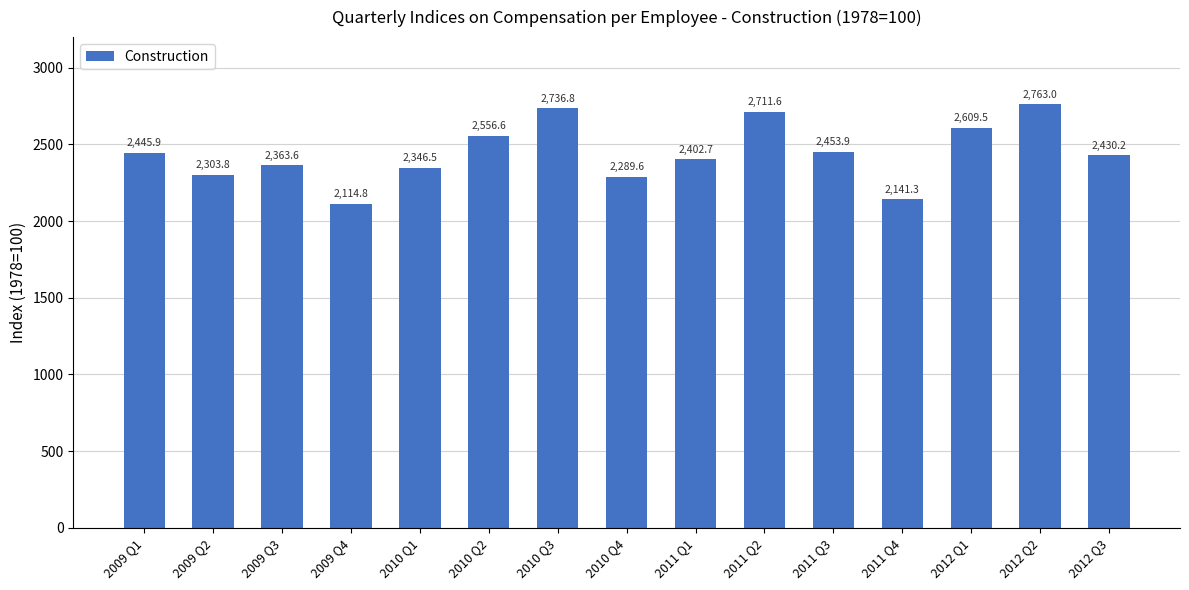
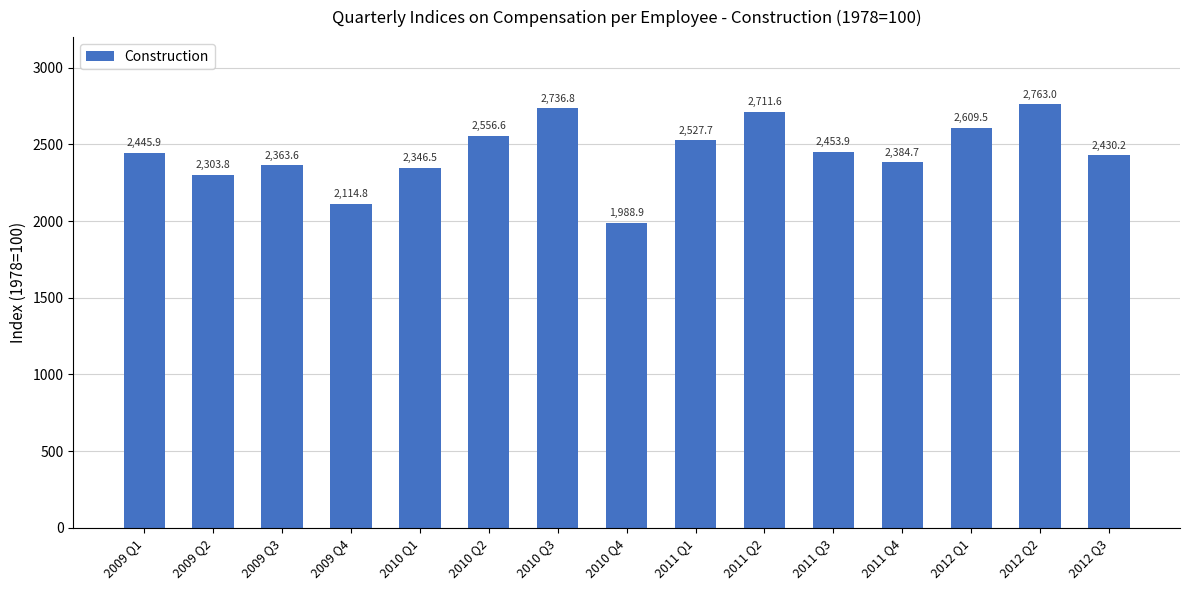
2010 Q4: 2,289.6 -> 1,988.9
2011 Q1: 2,402.7 -> 2,527.7
2011 Q4: 2,141.3 -> 2,384.7
